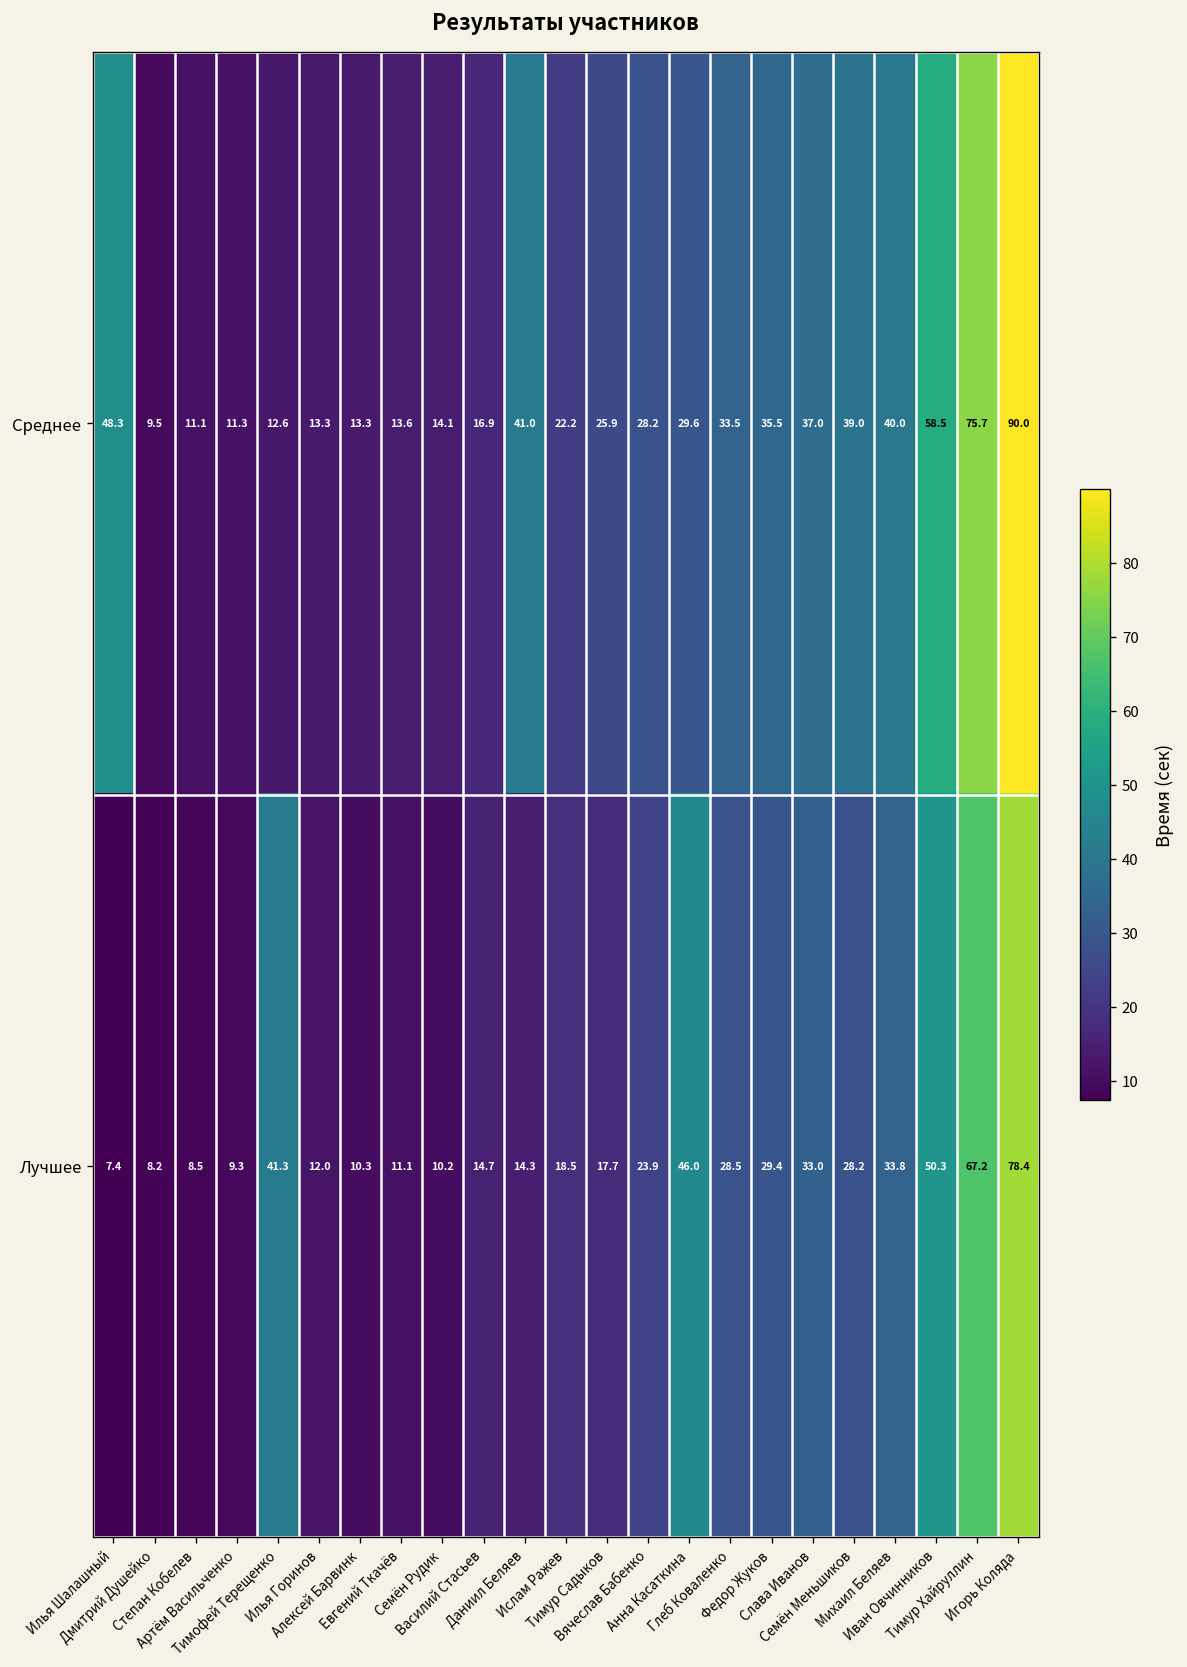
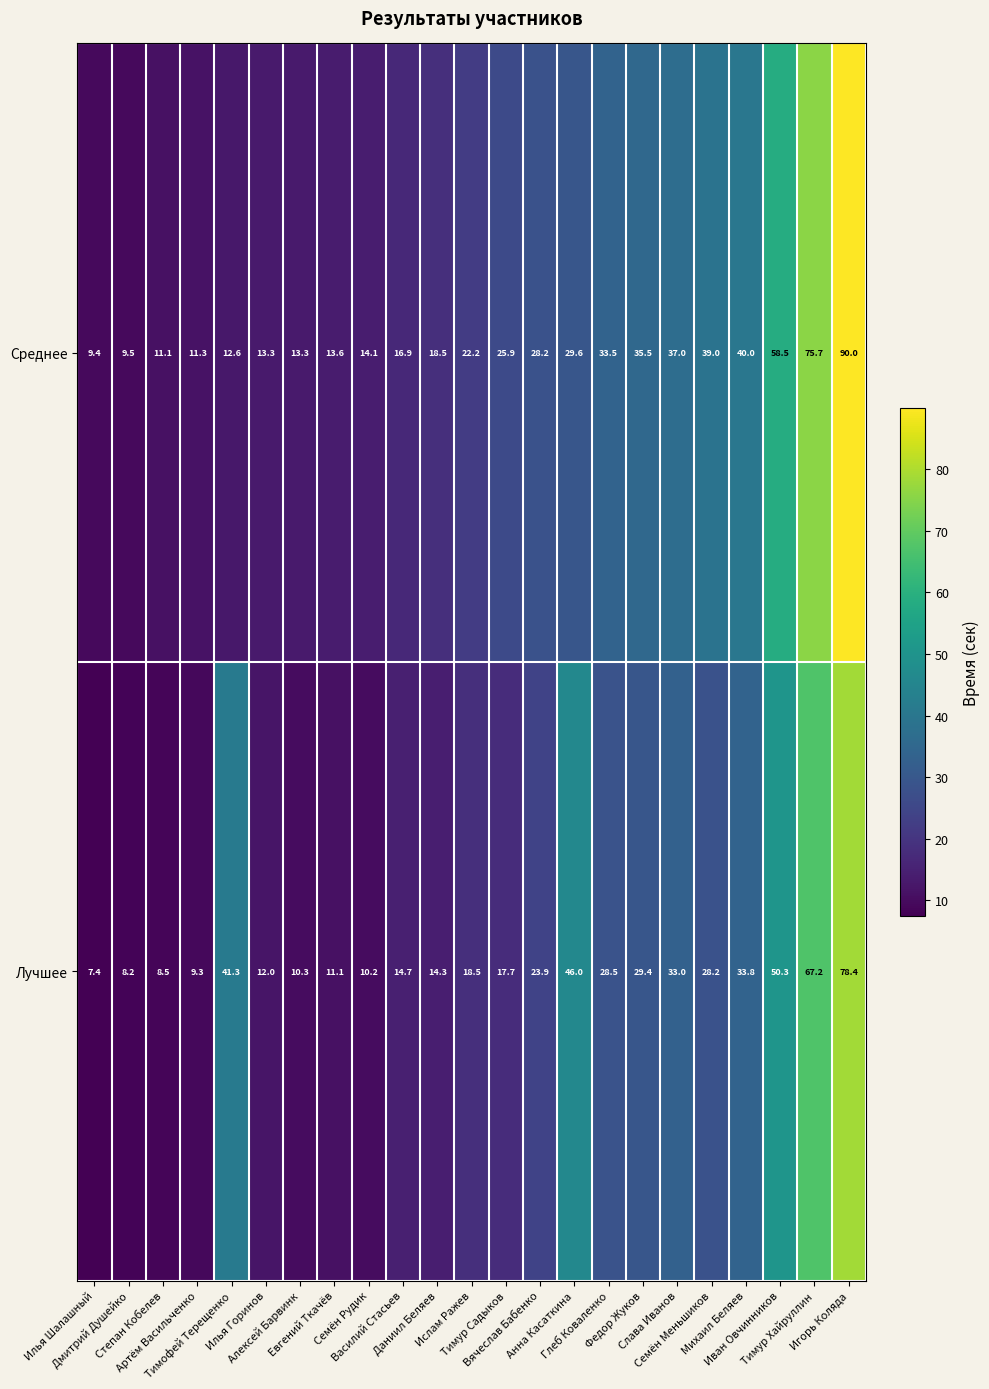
Среднее, Илья Шалашный: 48.3 -> 9.4
Среднее, Даниил Беляев: 41.0 -> 18.5
